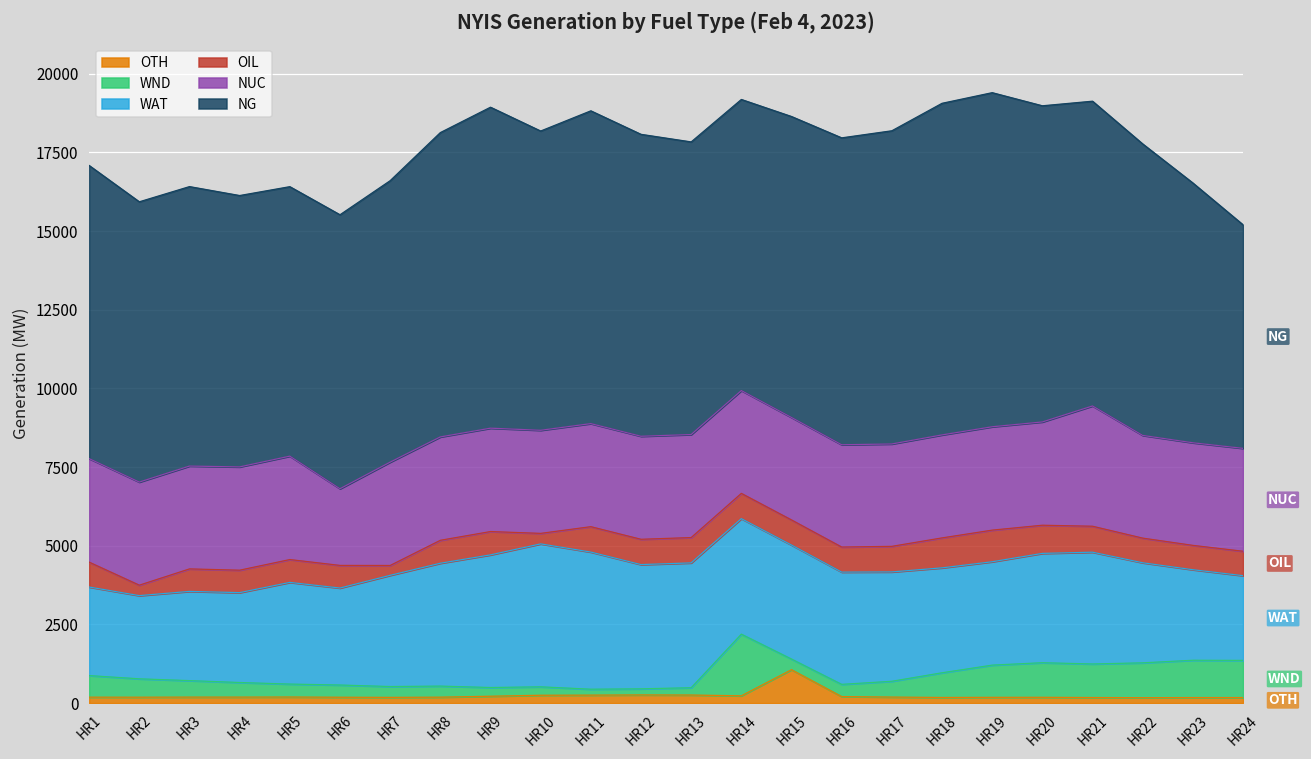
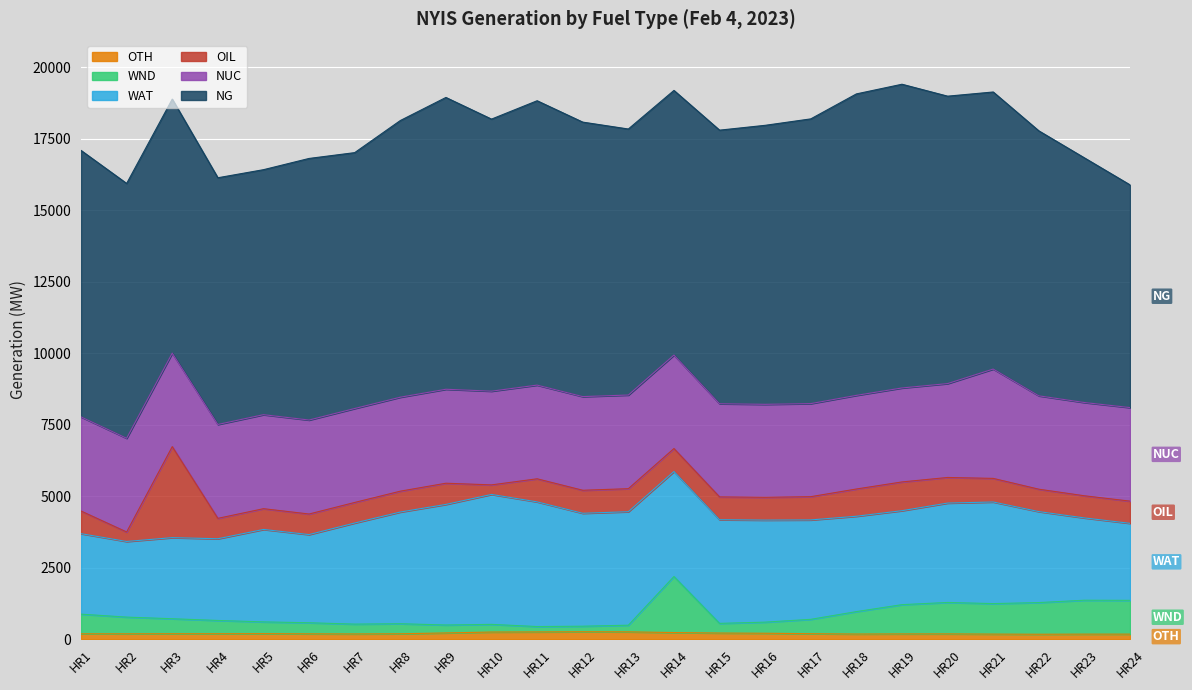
OIL, HR3: 700 -> 3200
NUC, HR6: 2400 -> 3300
NG, HR6: 8700 -> 9100
OIL, HR7: 300 -> 700
OTH, HR15: 1100 -> 200
NG, HR23: 8300 -> 8600
NG, HR24: 7100 -> 7800
